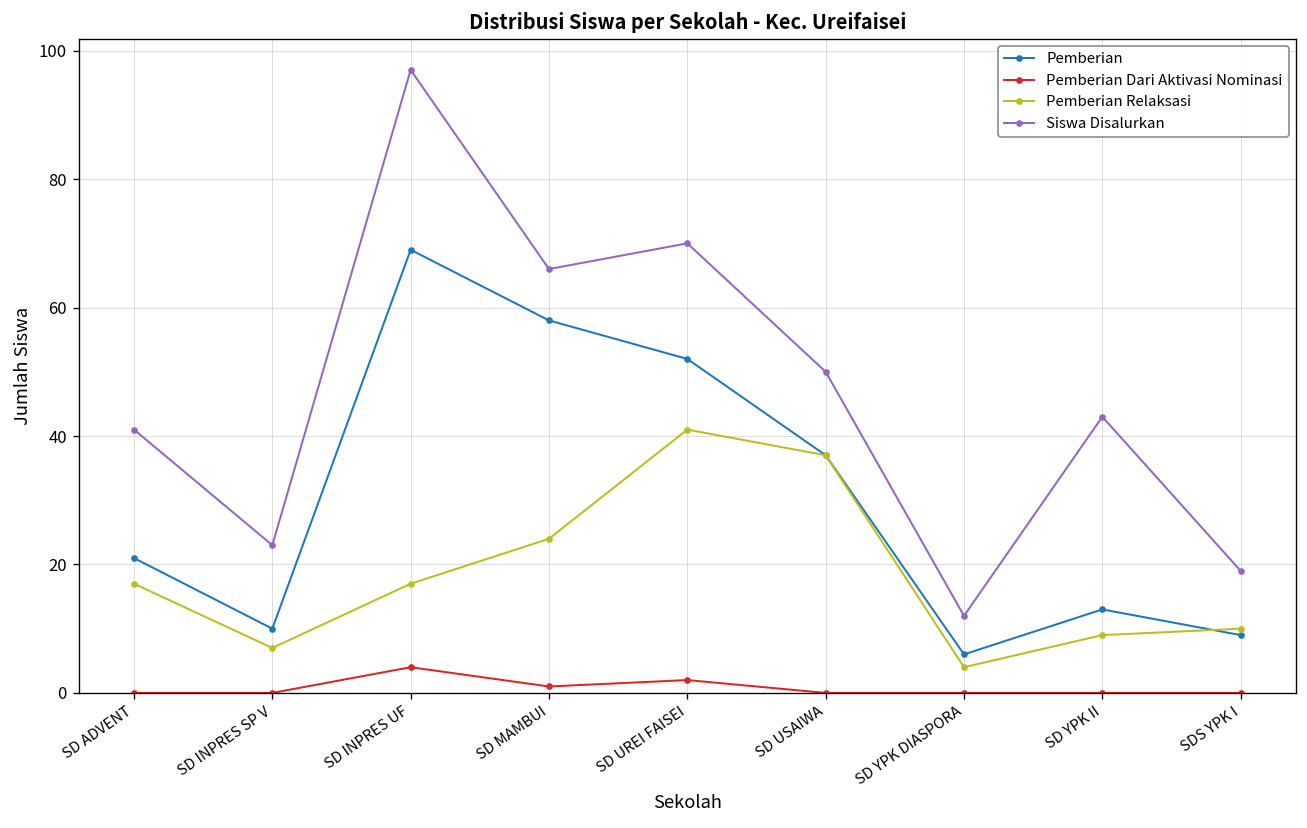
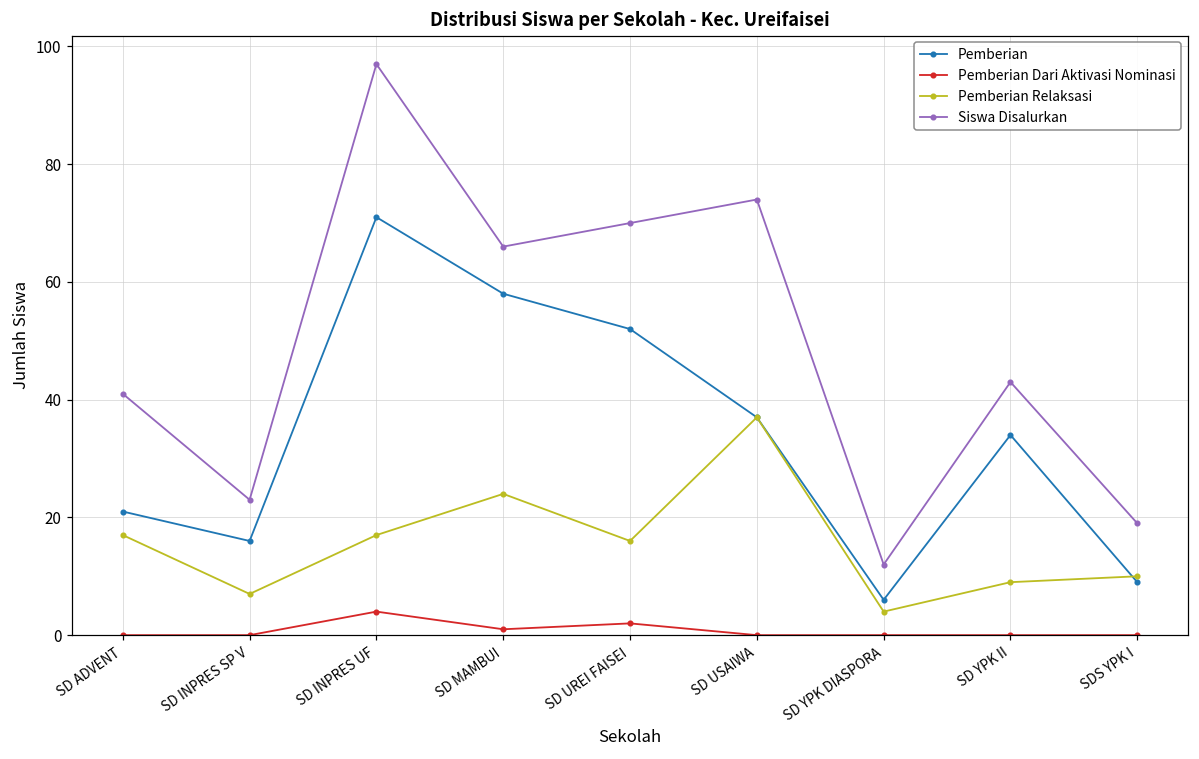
Pemberian, SD INPRES SP V: 10 -> 16
Pemberian, SD INPRES UF: 69 -> 71
Pemberian Relaksasi, SD UREI FAISEI: 41 -> 16
Siswa Disalurkan, SD USAIWA: 50 -> 74
Pemberian, SD YPK II: 13 -> 34
